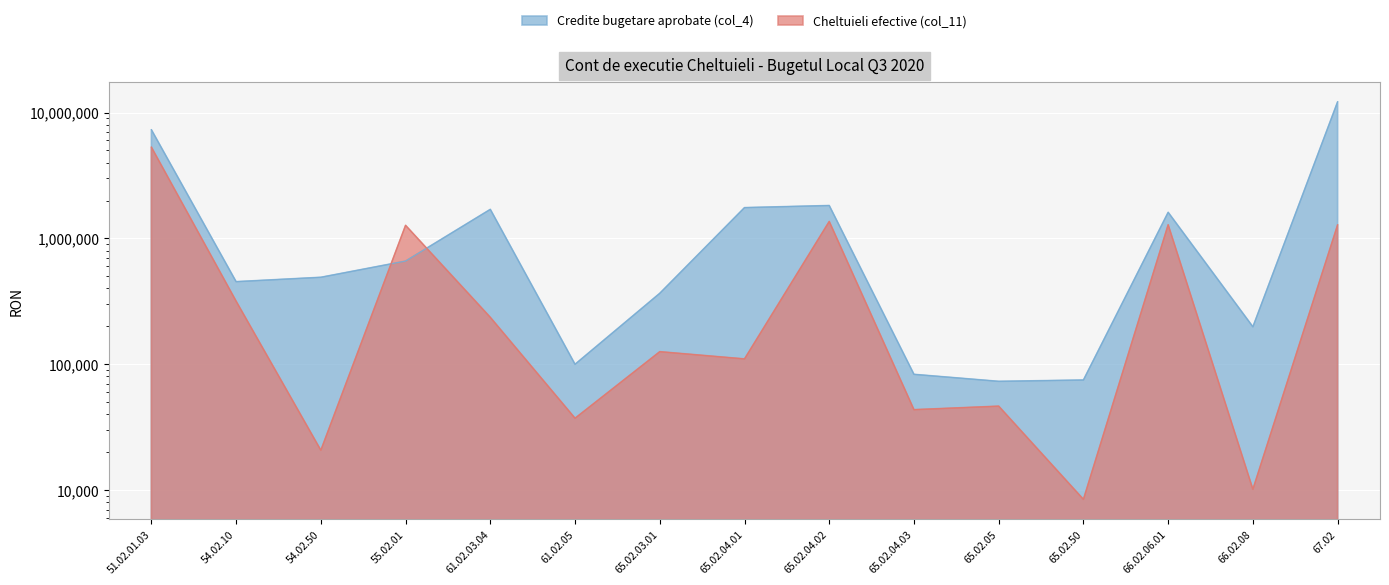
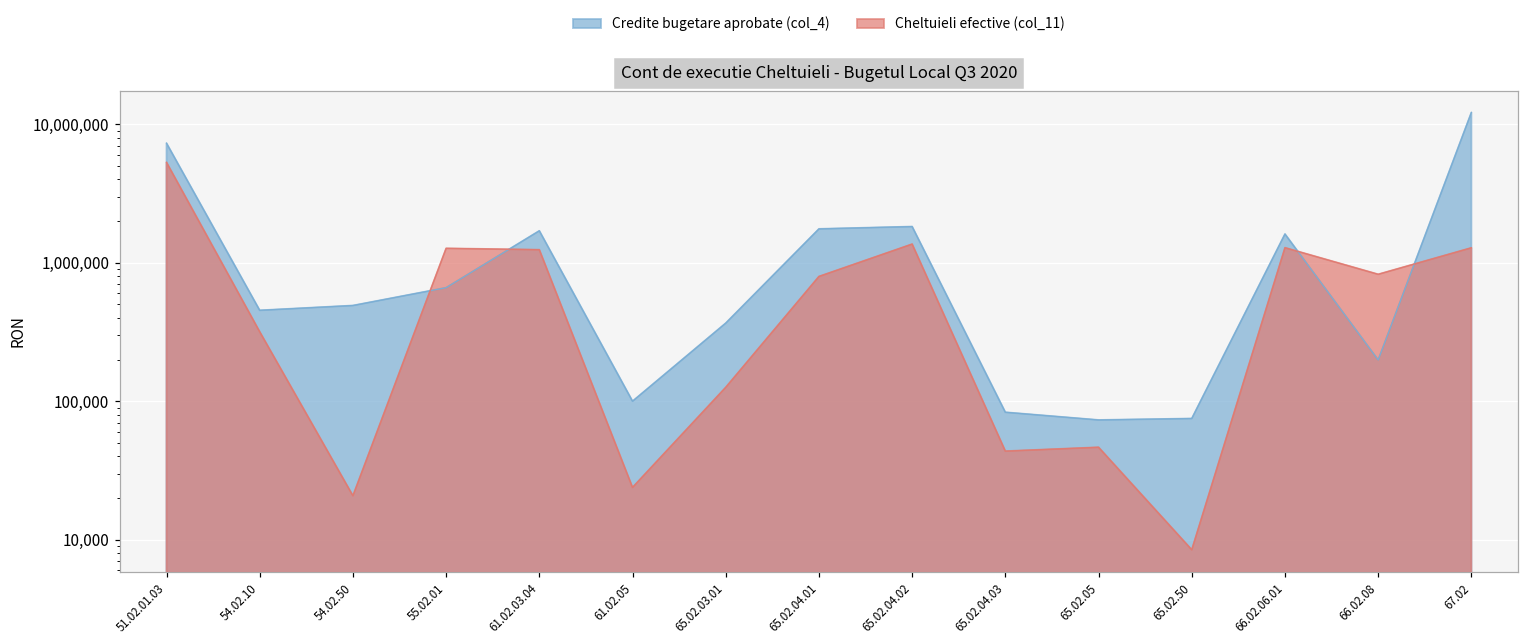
Cheltuieli efective (col_11), 61.02.03.04: 240,000 -> 1,200,000
Cheltuieli efective (col_11), 61.02.05: 37,000 -> 24,000
Cheltuieli efective (col_11), 65.02.04.01: 110,000 -> 800,000
Cheltuieli efective (col_11), 66.02.08: 10,000 -> 800,000
